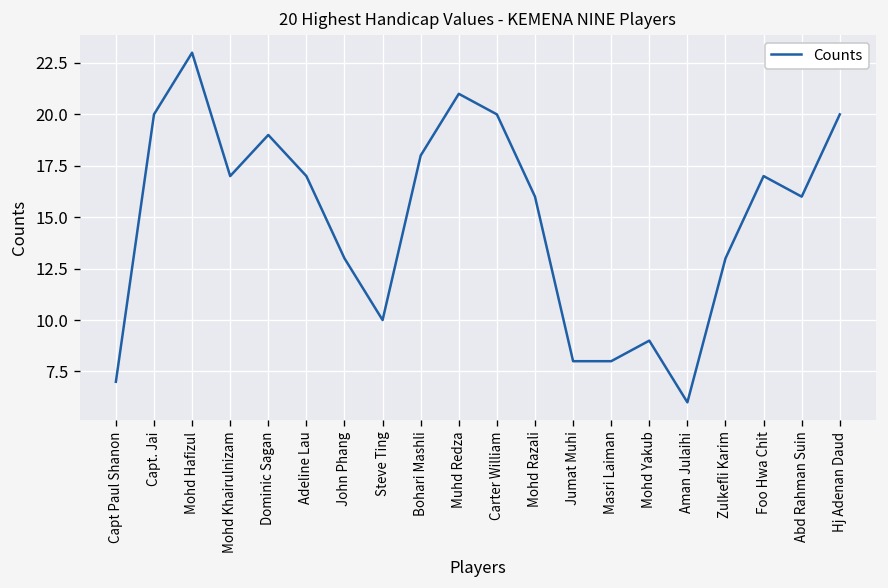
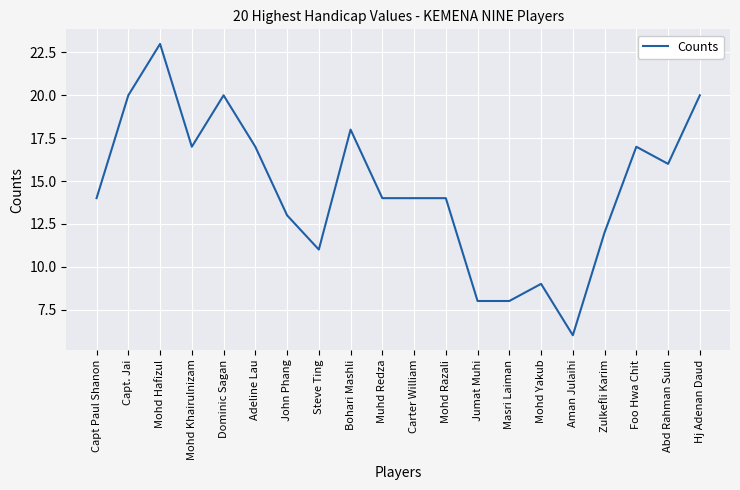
Capt Paul Shanon: 7 -> 14
Dominic Sagan: 19 -> 20
Steve Ting: 10 -> 11
Muhd Redza: 21 -> 14
Carter William: 20 -> 14
Mohd Razali: 16 -> 14
Zulkefli Karim: 13 -> 12
